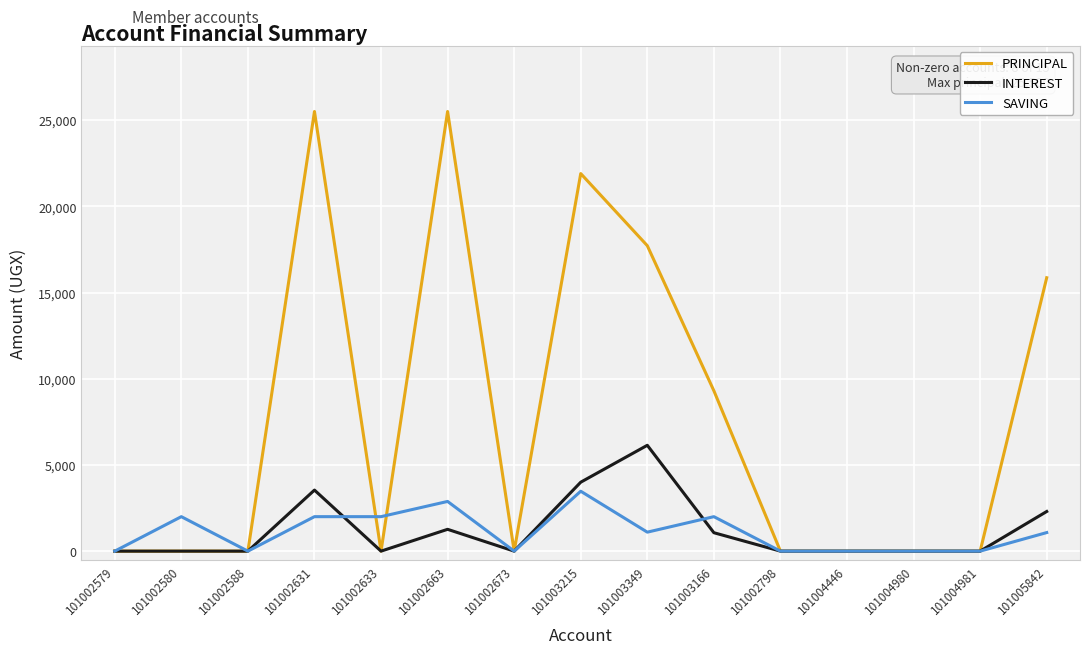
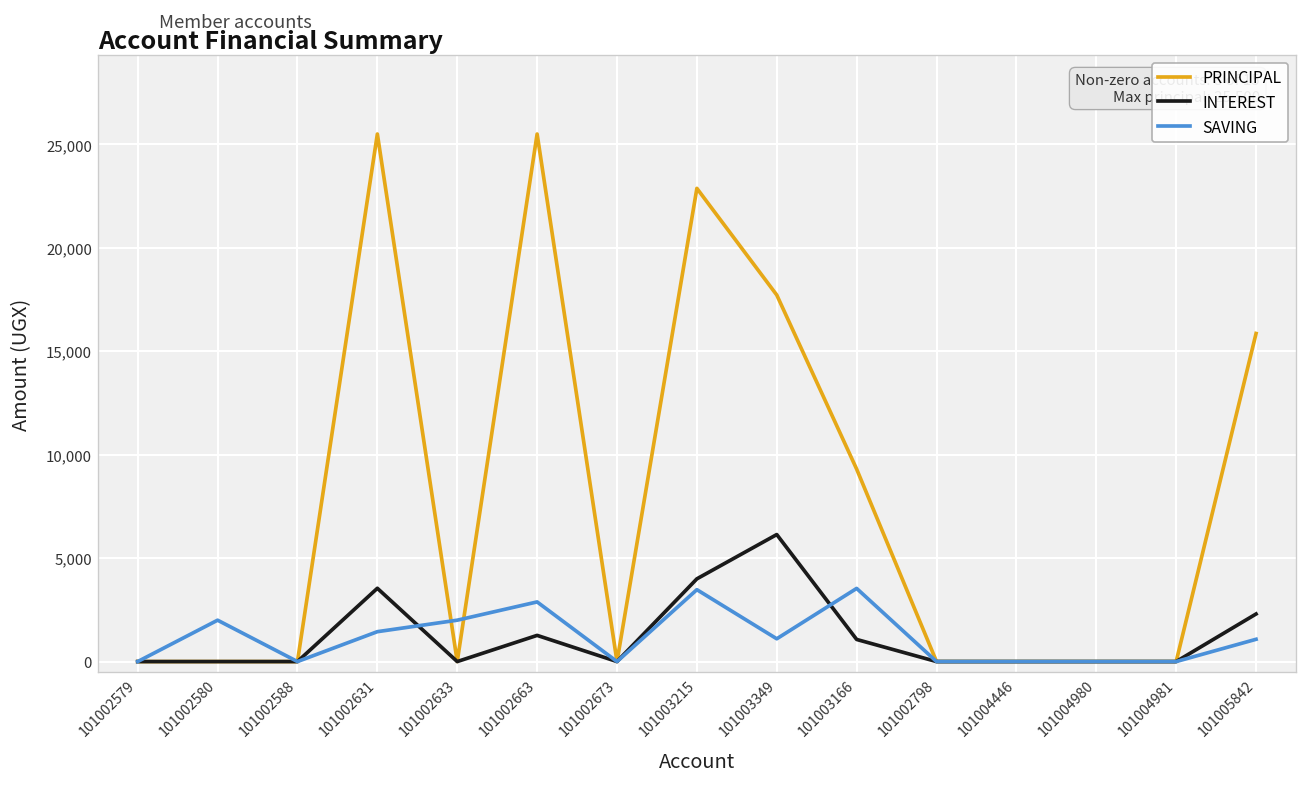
SAVING, 101002631: 2,000 -> 1,400
PRINCIPAL, 101003215: 21,900 -> 22,900
SAVING, 101003166: 2,000 -> 3,500
